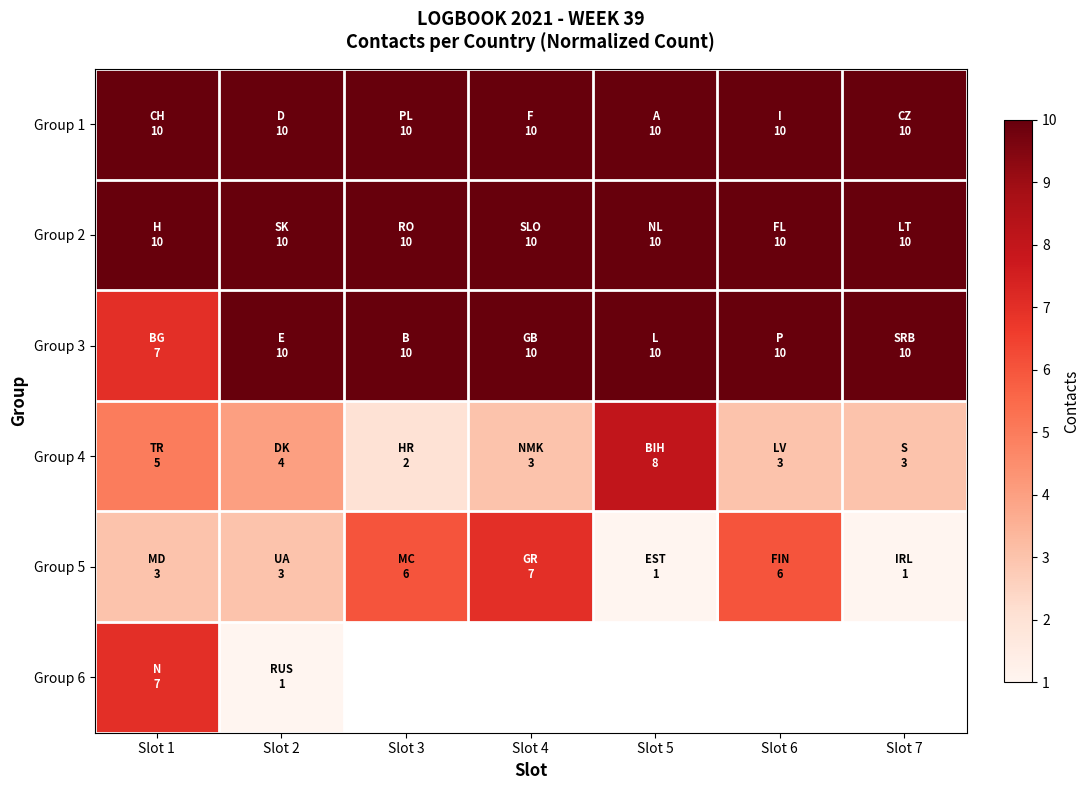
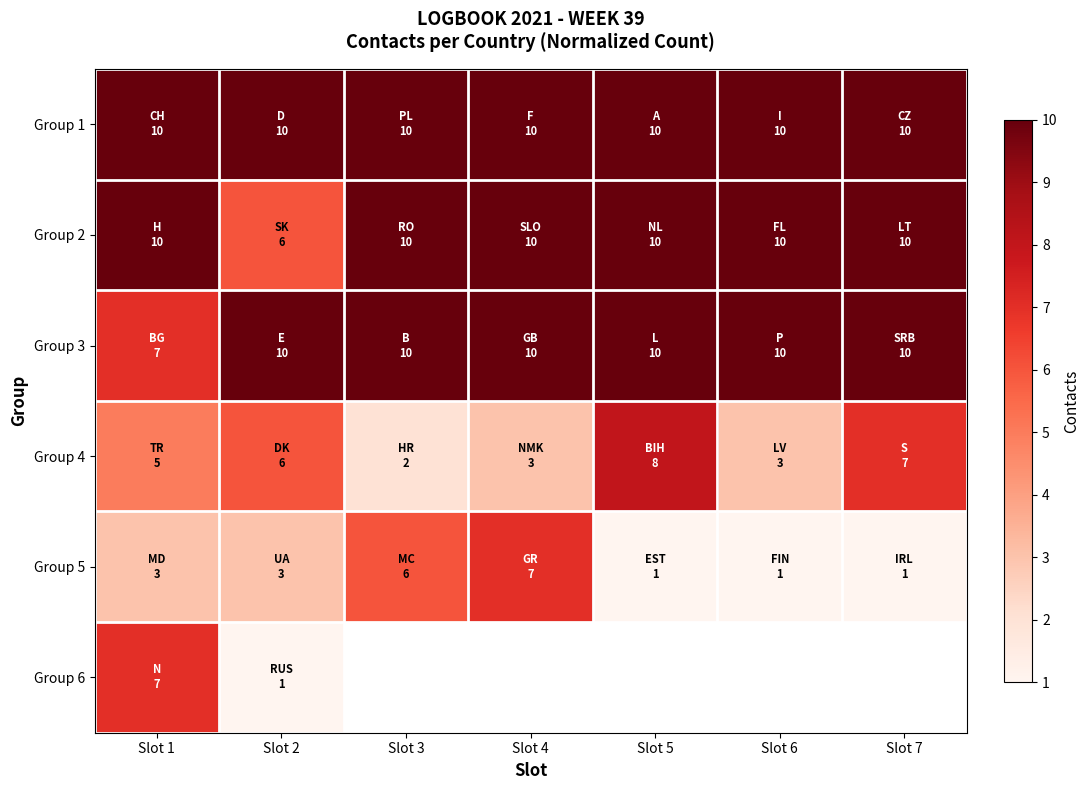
Group 2, Slot 2: 10 -> 6
Group 4, Slot 2: 4 -> 6
Group 4, Slot 7: 3 -> 7
Group 5, Slot 6: 6 -> 1
